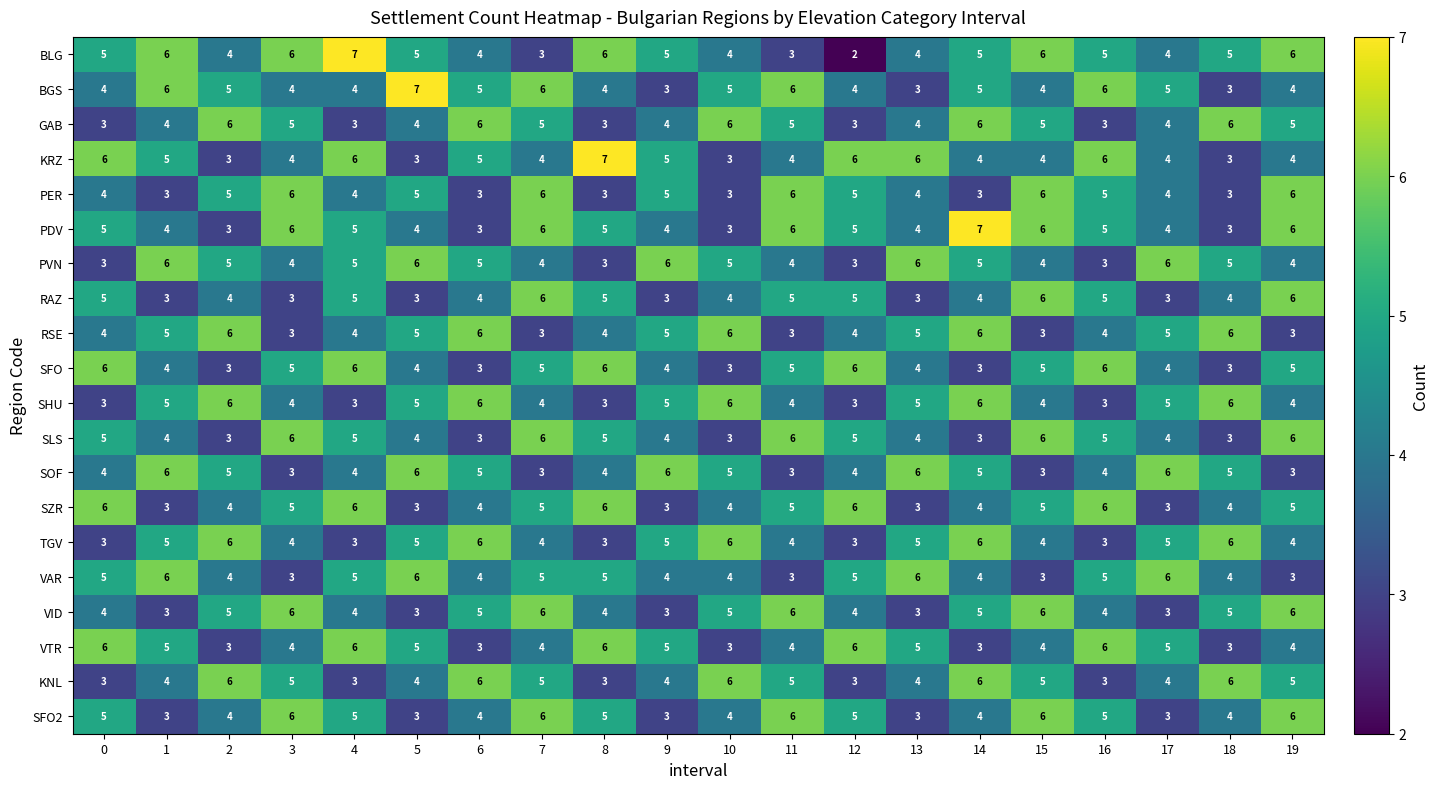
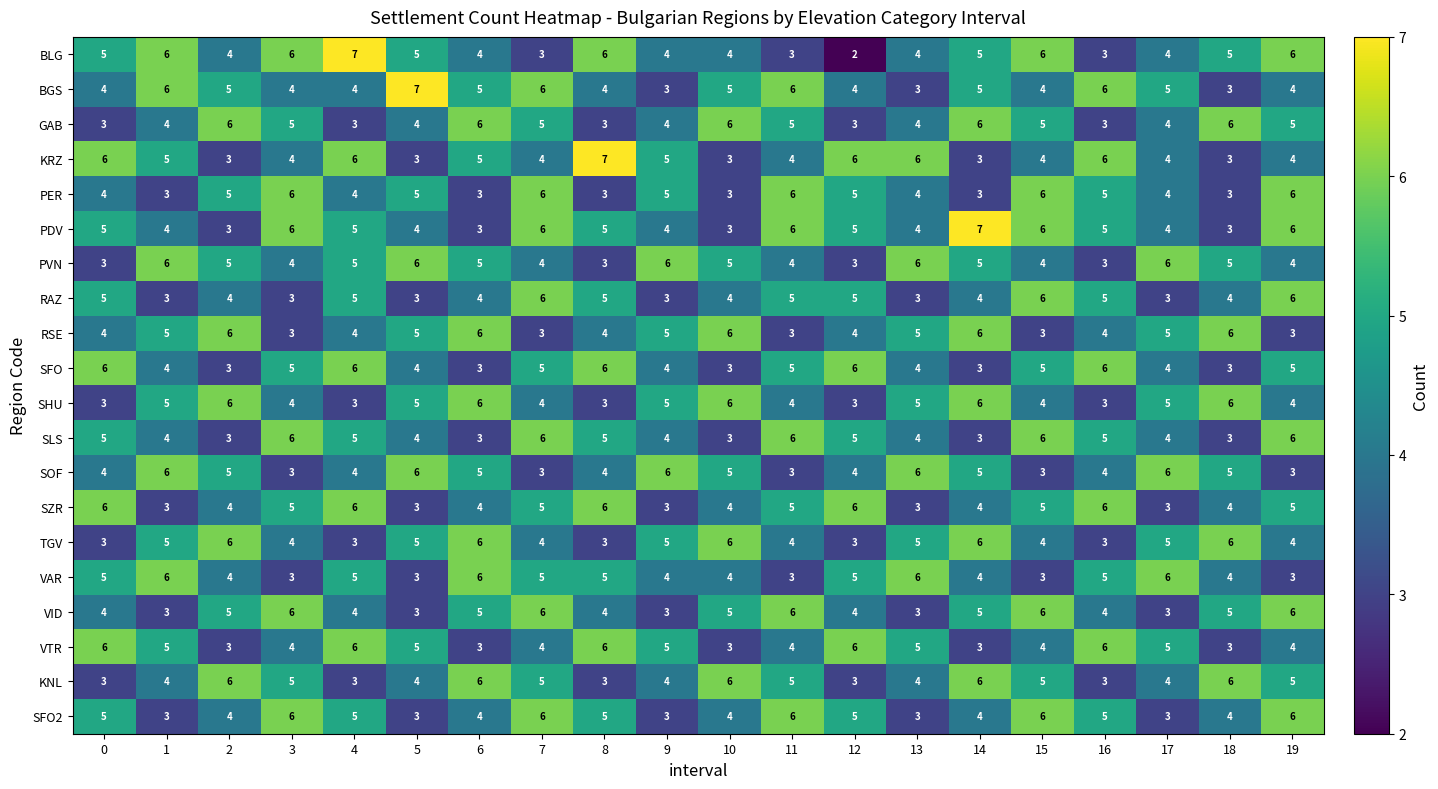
BLG, 9: 5 -> 4
BLG, 16: 5 -> 3
KRZ, 14: 4 -> 3
VAR, 5: 6 -> 3
VAR, 6: 4 -> 6
